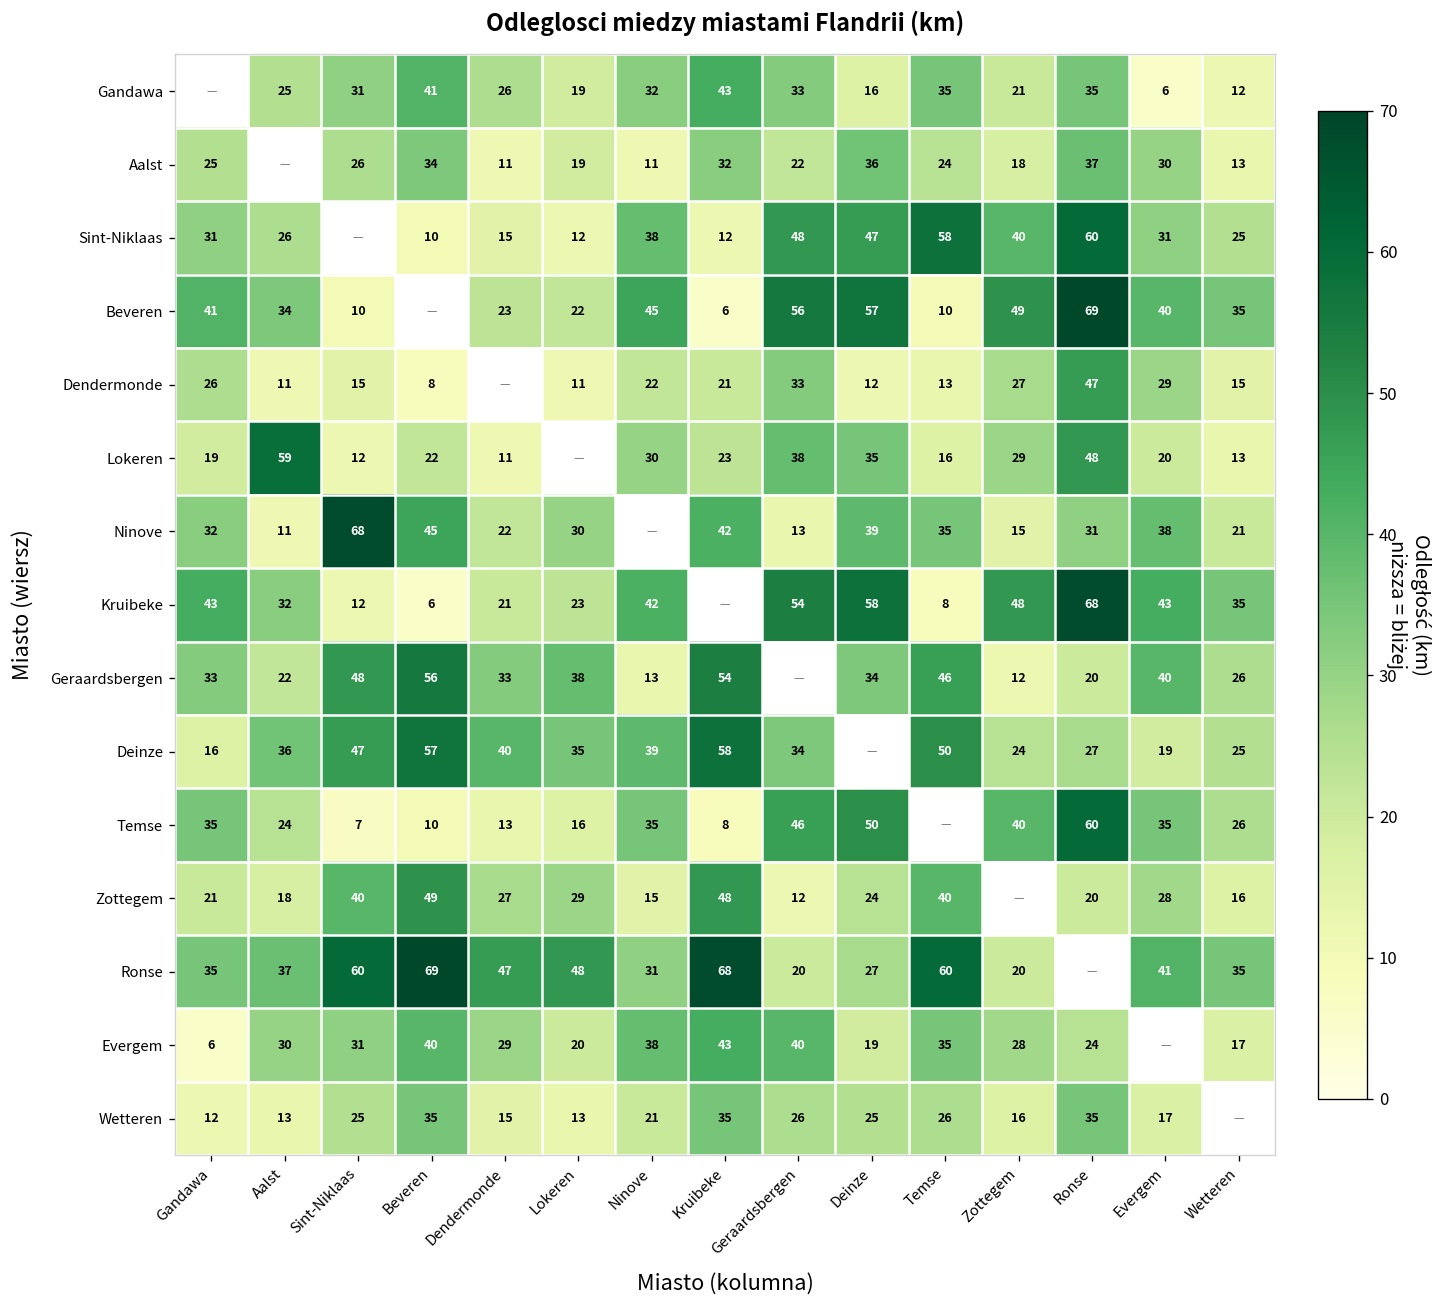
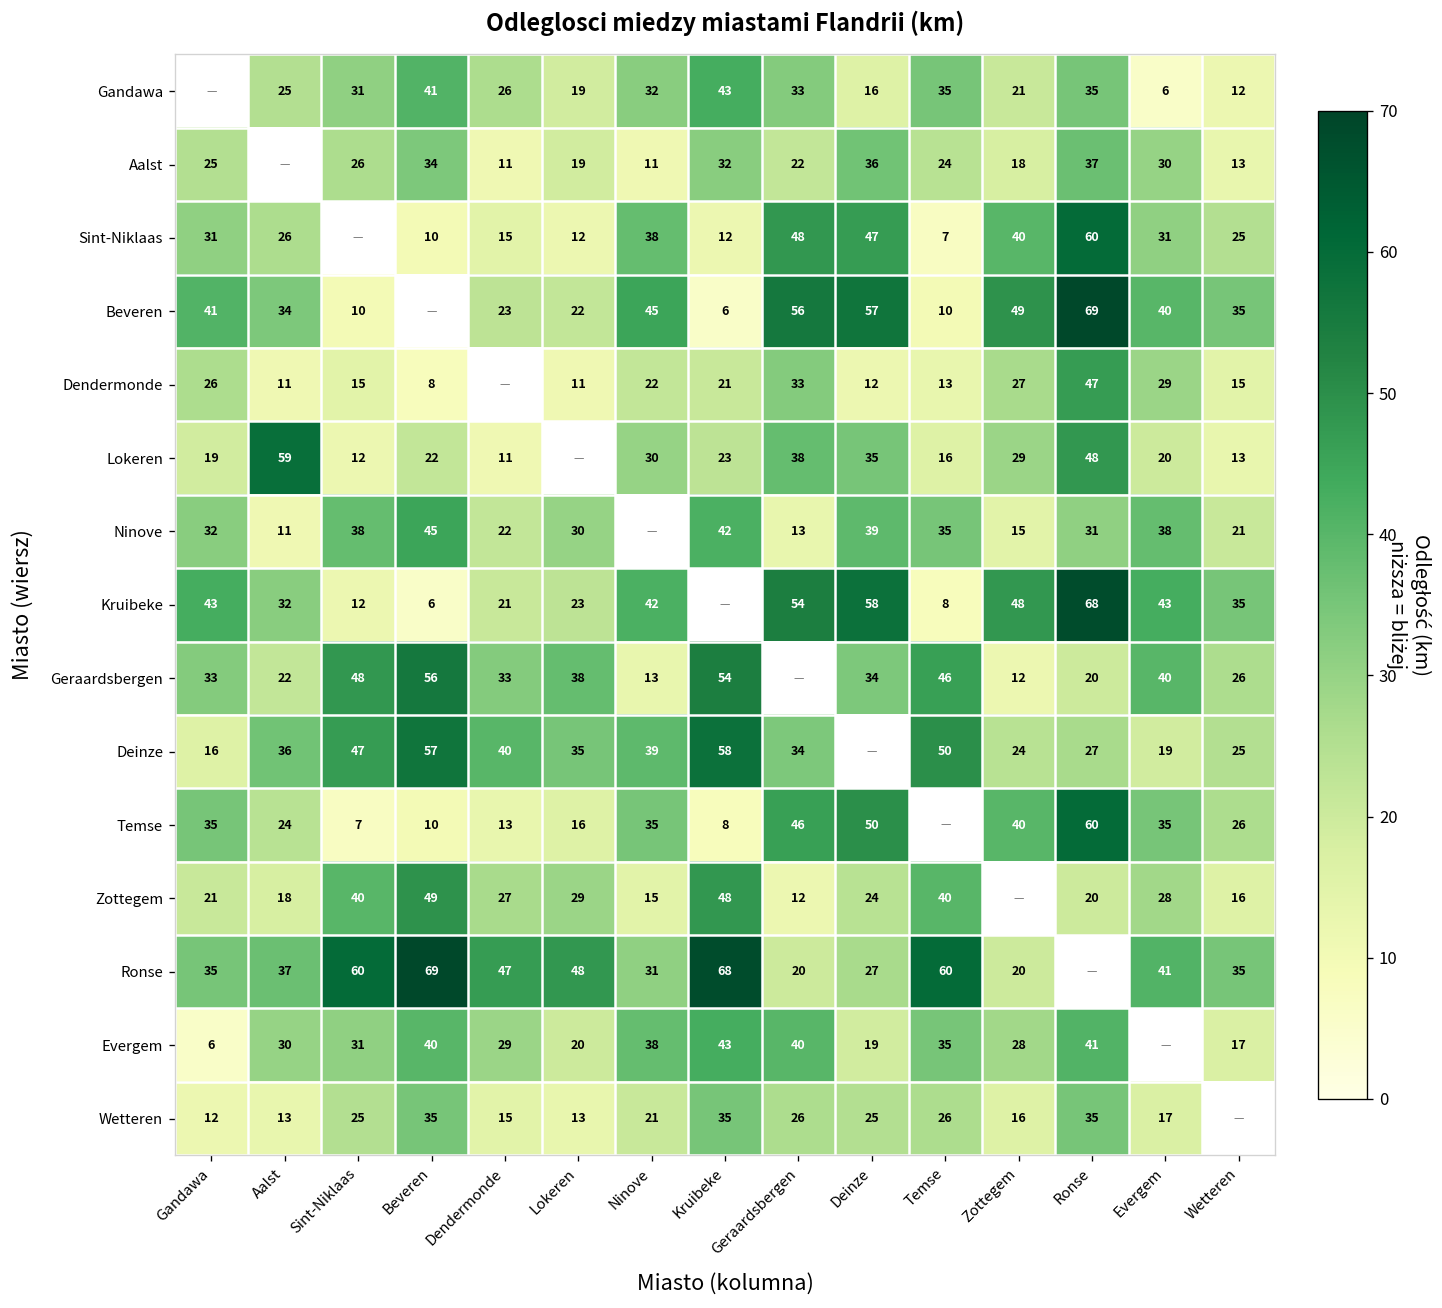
Sint-Niklaas, Temse: 58 -> 7
Ninove, Sint-Niklaas: 68 -> 38
Evergem, Ronse: 24 -> 41
